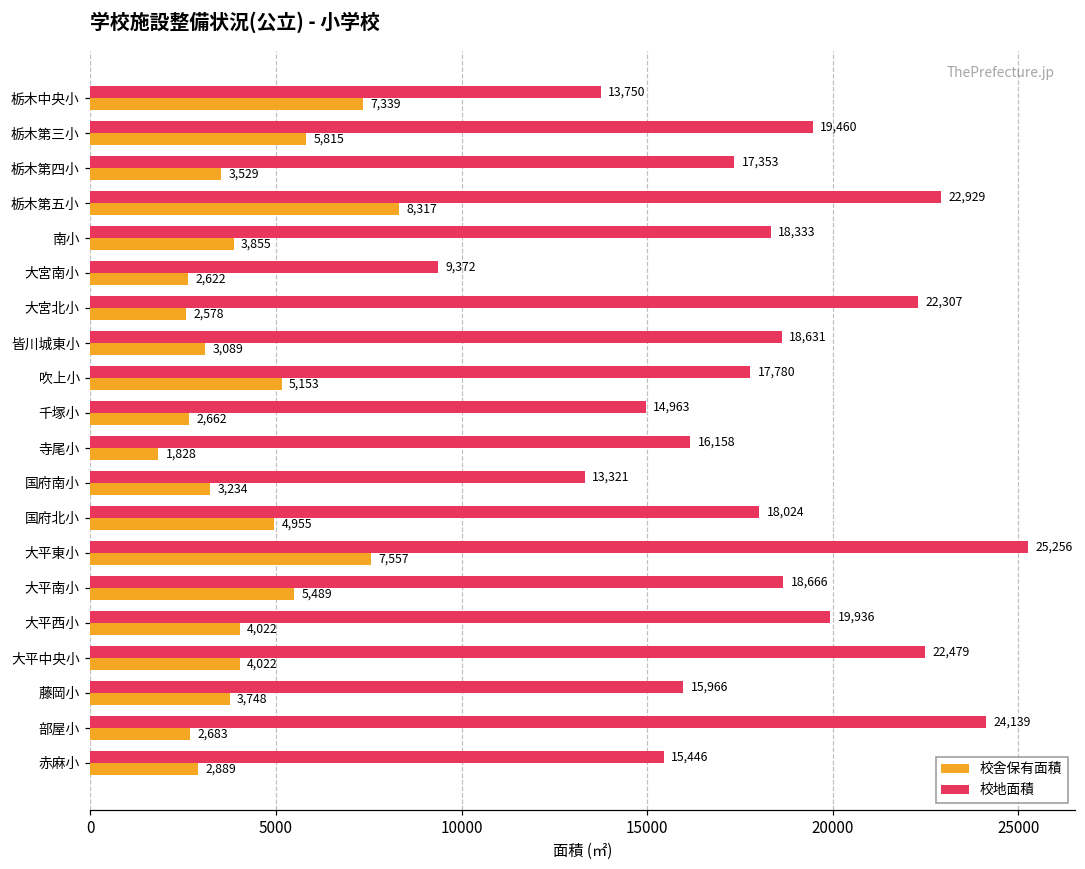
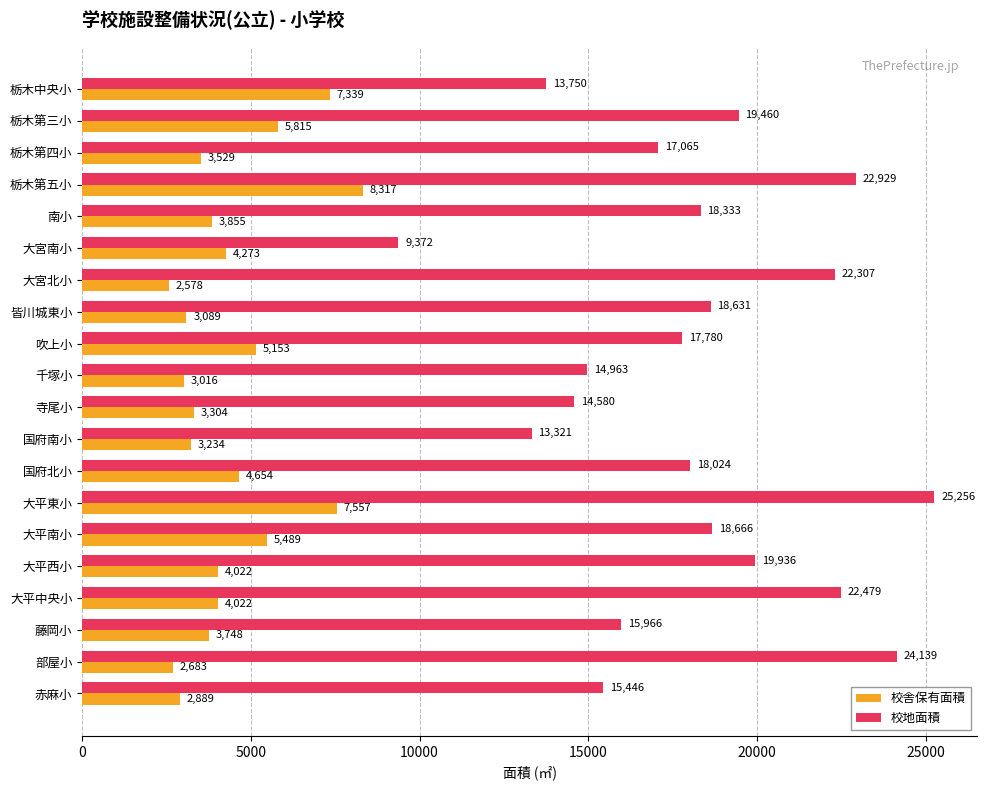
校地面積, 栃木第四小: 17,353 -> 17,065
校舎保有面積, 大宮南小: 2,622 -> 4,273
校舎保有面積, 千塚小: 2,662 -> 3,016
校地面積, 寺尾小: 16,158 -> 14,580
校舎保有面積, 寺尾小: 1,828 -> 3,304
校舎保有面積, 国府北小: 4,955 -> 4,654
